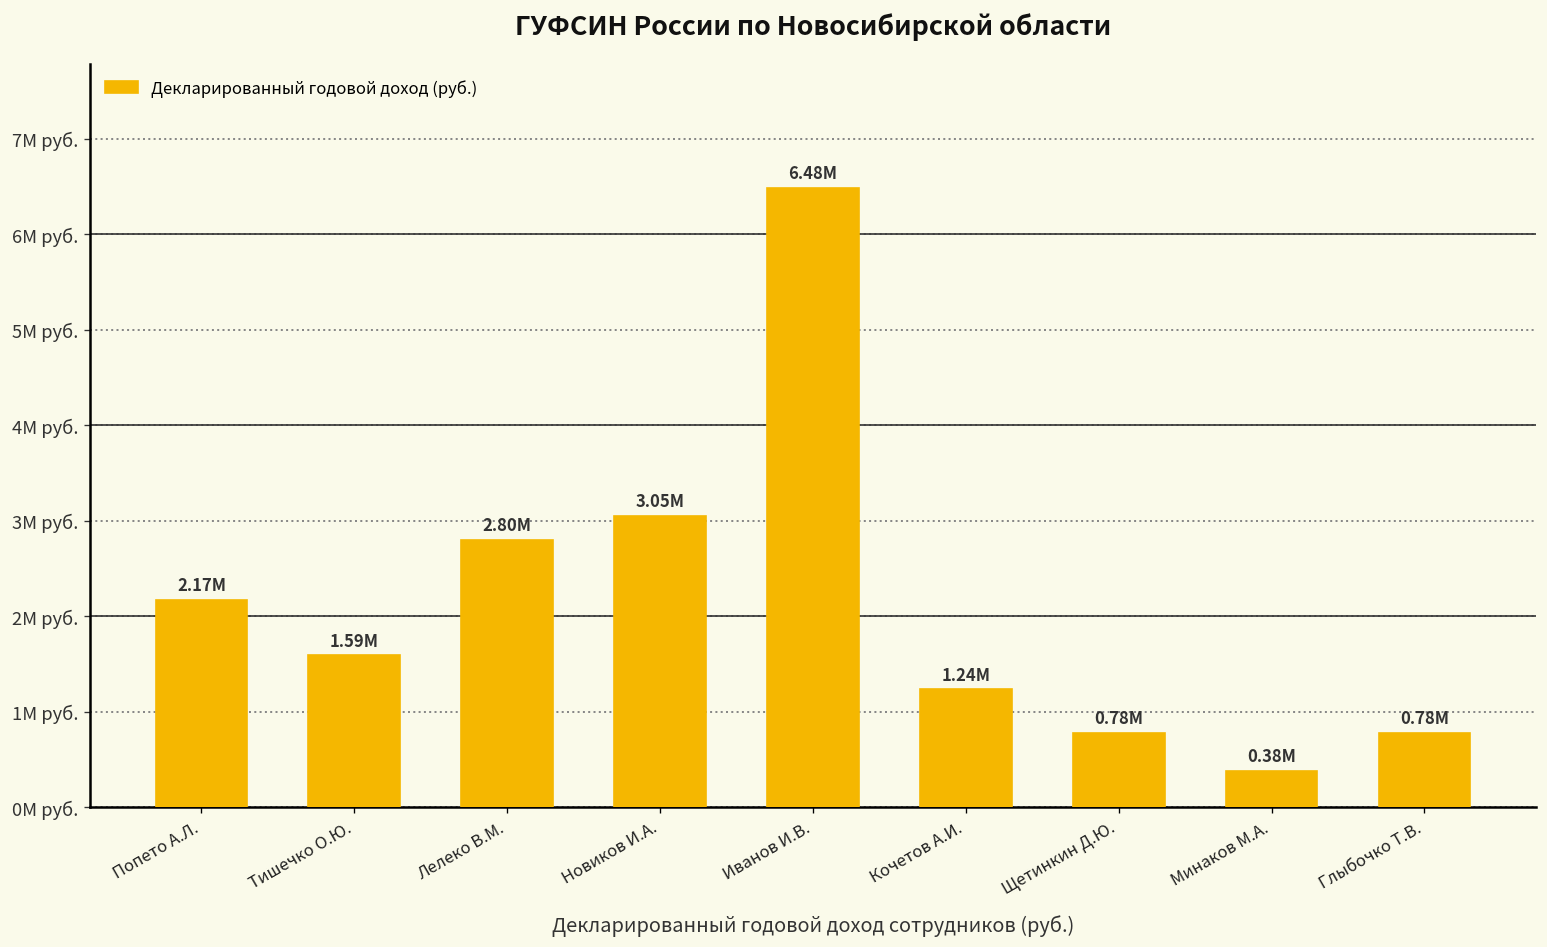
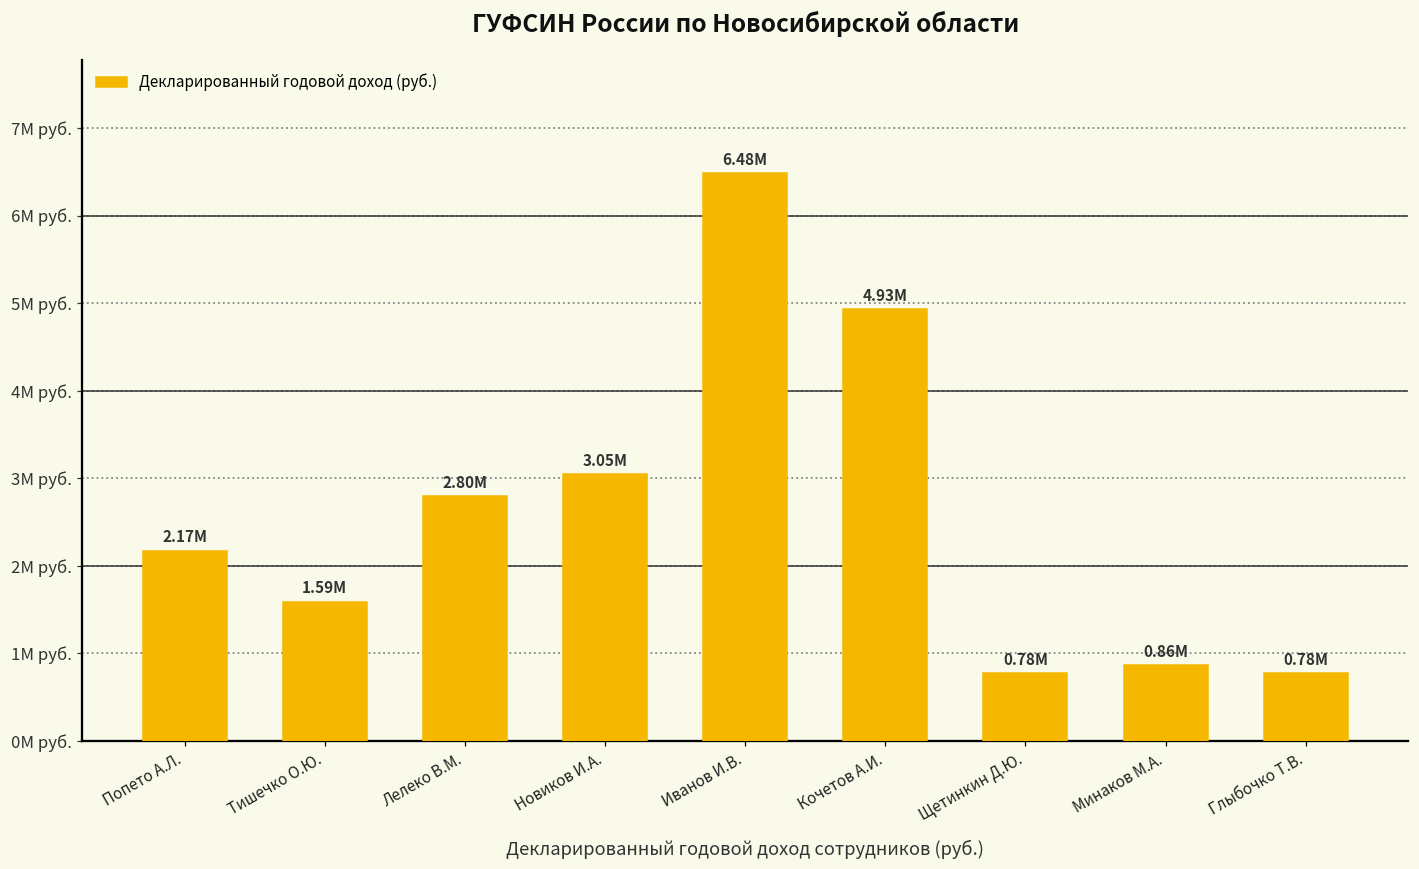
Кочетов А.И.: 1.24M -> 4.93M
Минаков М.А.: 0.38M -> 0.86M
